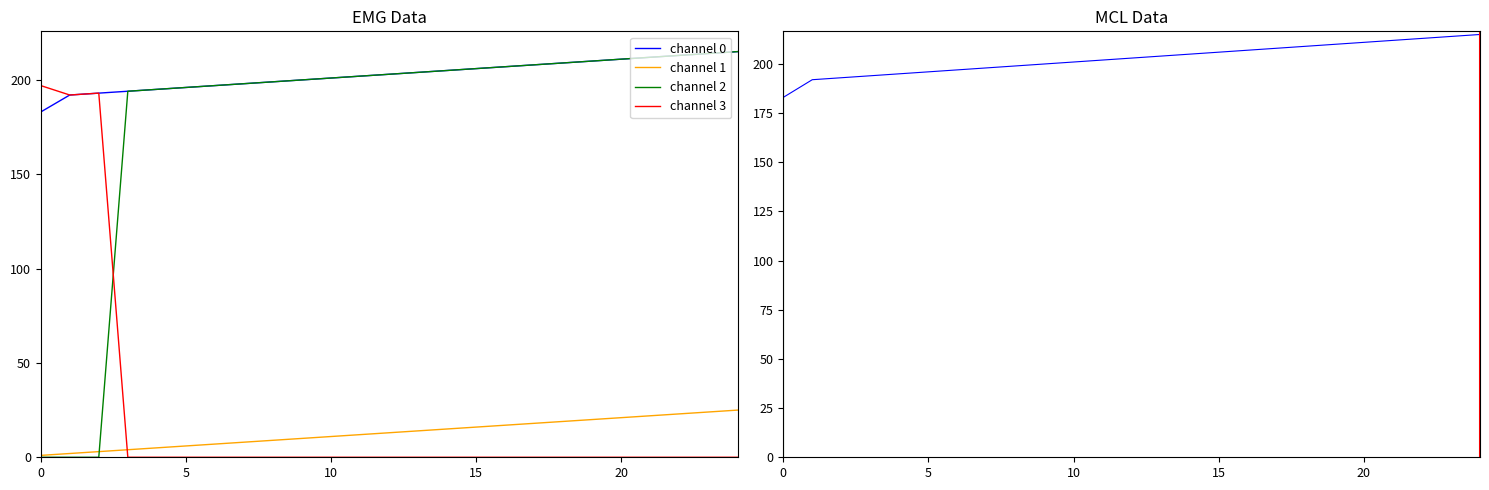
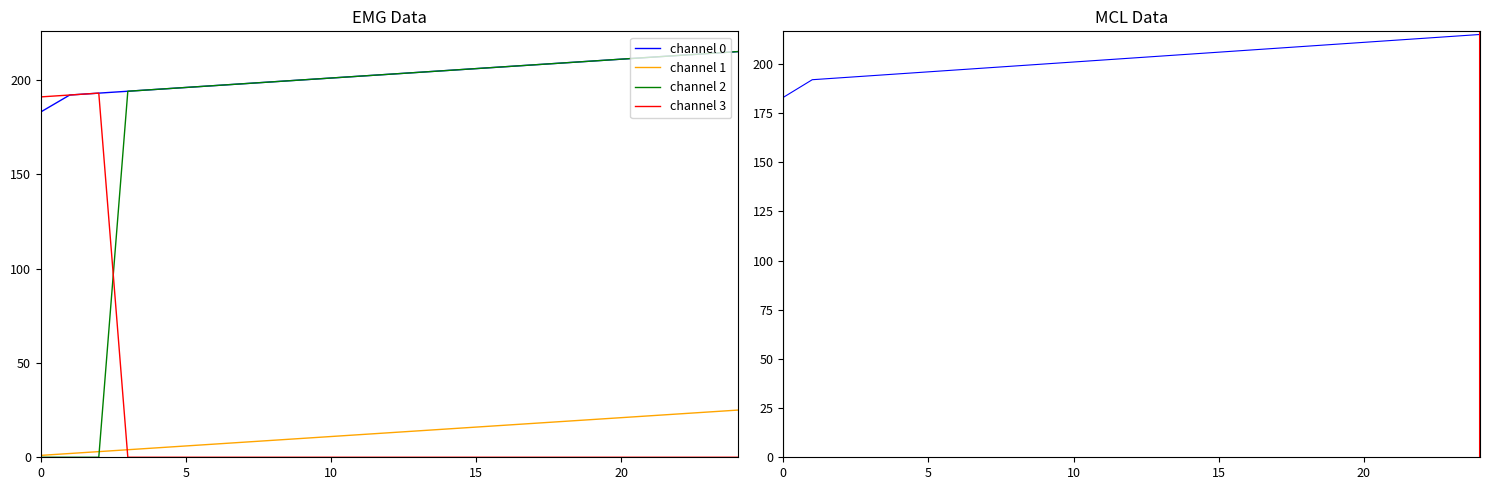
EMG Data, channel 3, 0: 197 -> 191
